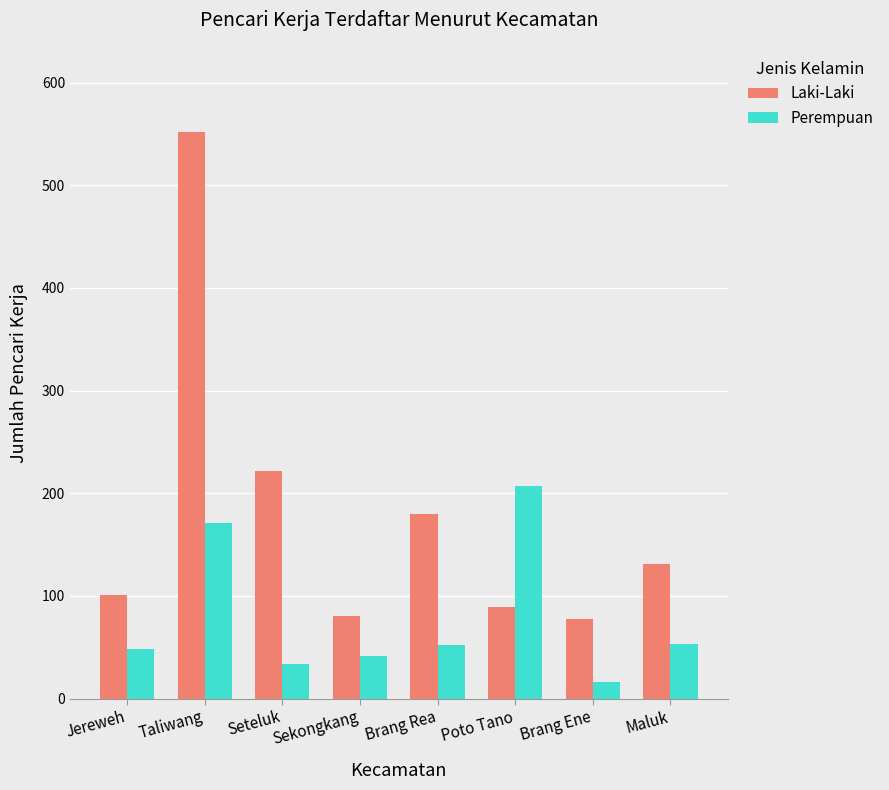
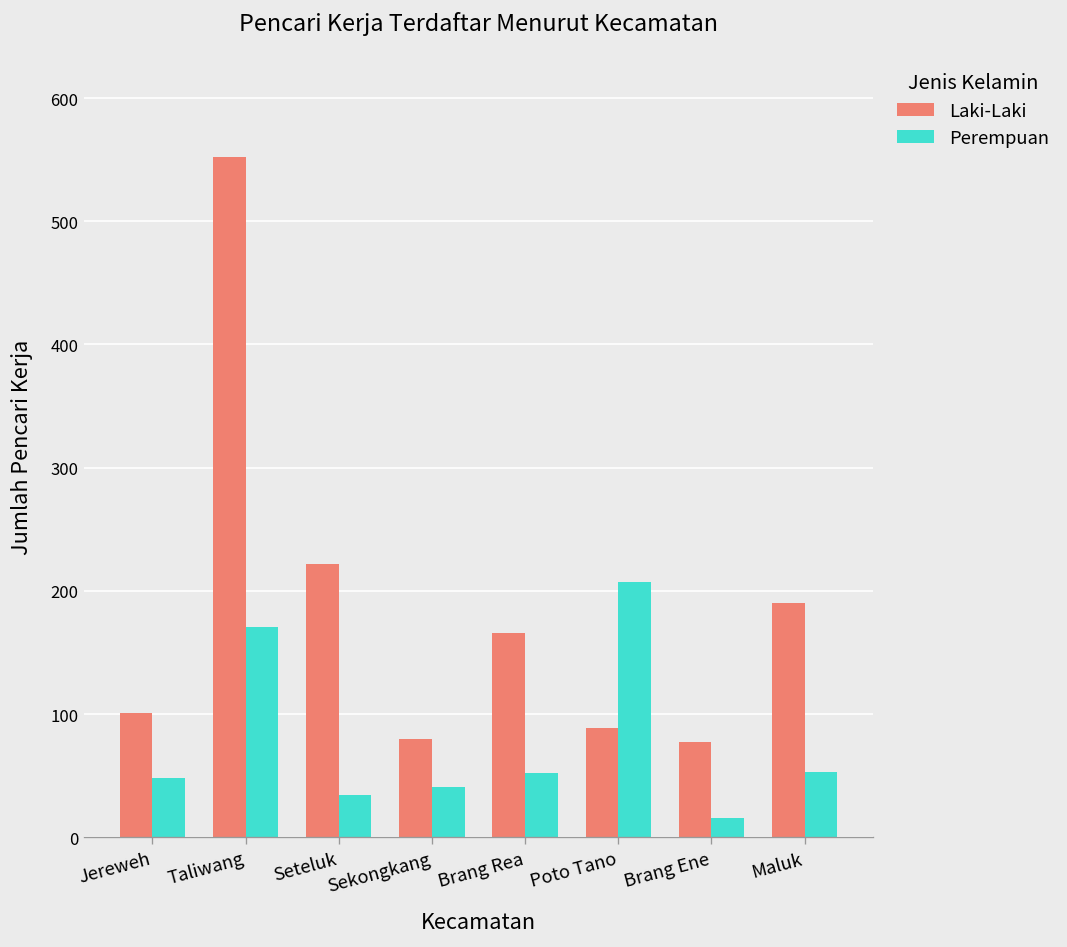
Laki-Laki, Brang Rea: 180 -> 166
Laki-Laki, Maluk: 131 -> 190
